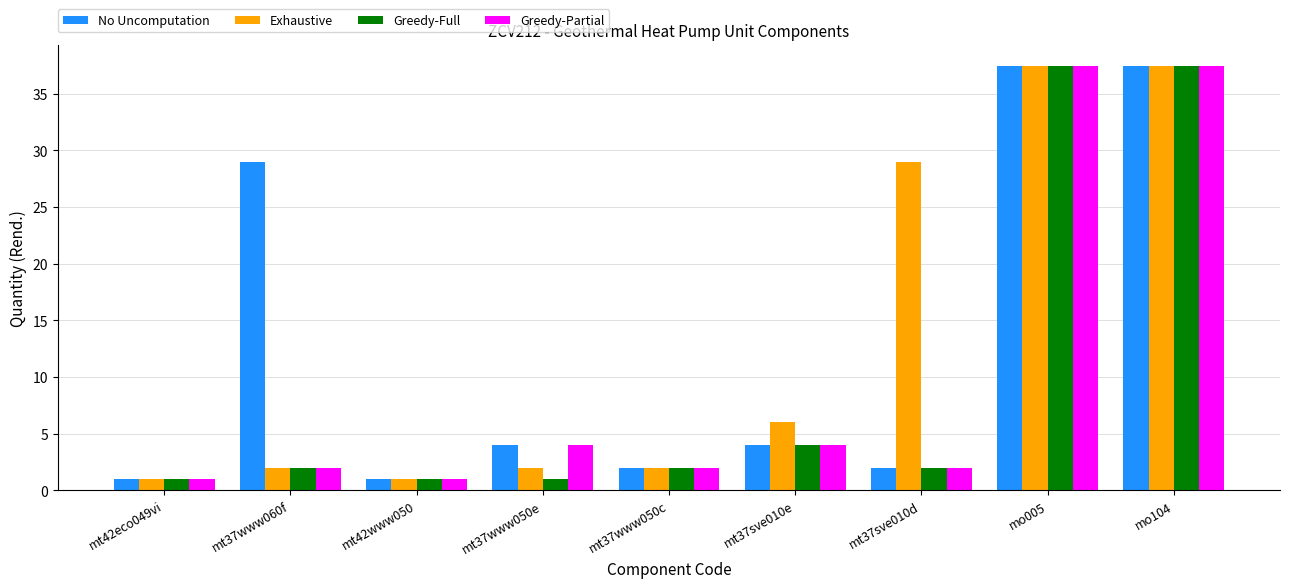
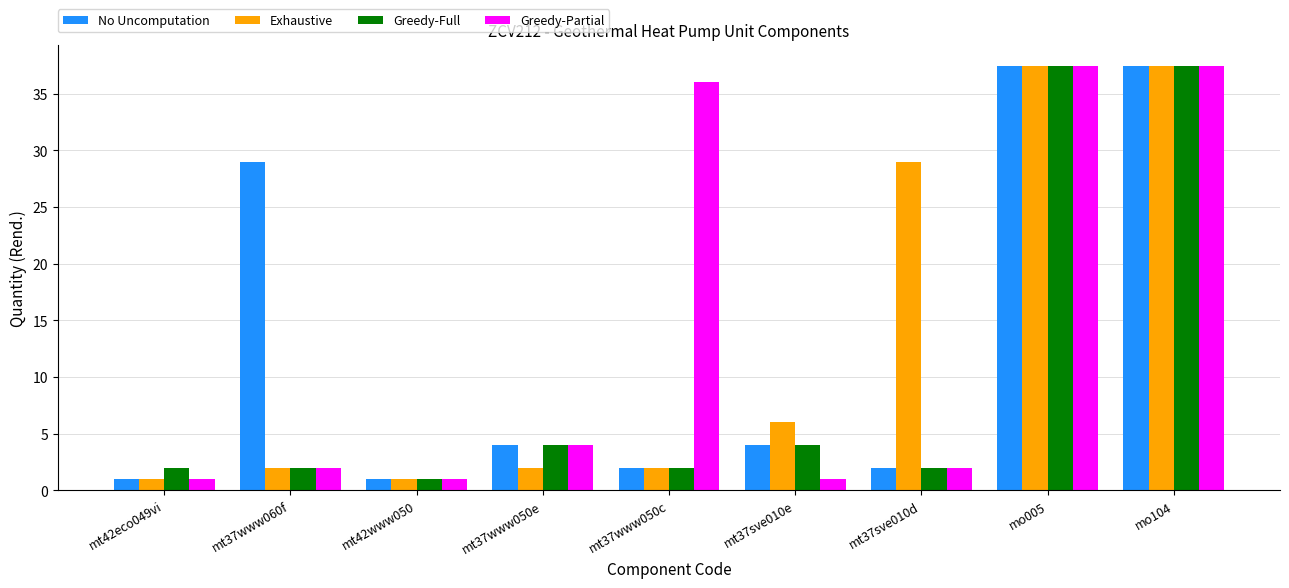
Greedy-Full, mt42eco049vi: 1 -> 2
Greedy-Full, mt37www050e: 1 -> 4
Greedy-Partial, mt37www050c: 2 -> 36
Greedy-Partial, mt37sve010e: 4 -> 1
